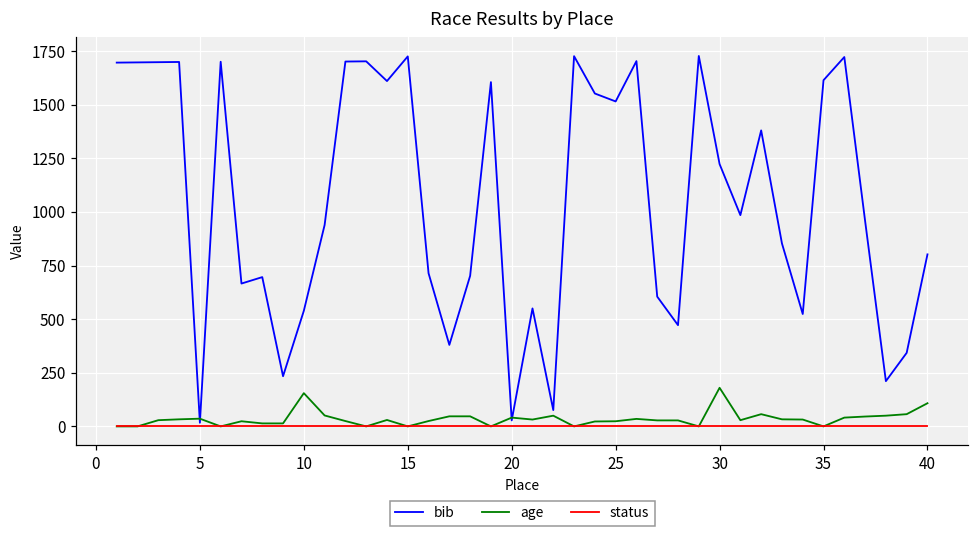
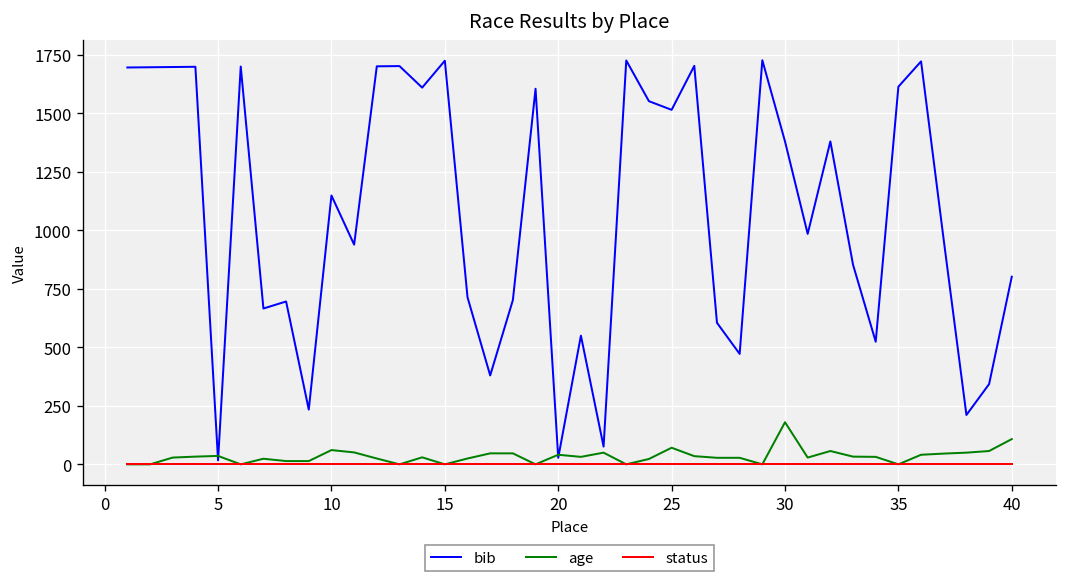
bib, 10: 540 -> 1150
age, 10: 160 -> 60
age, 25: 20 -> 70
bib, 30: 1220 -> 1380
